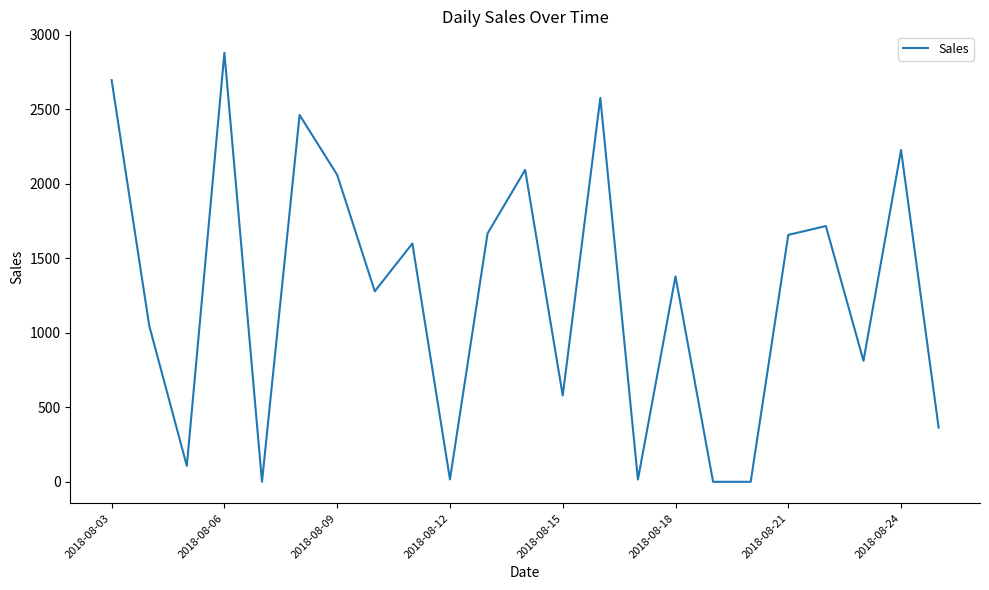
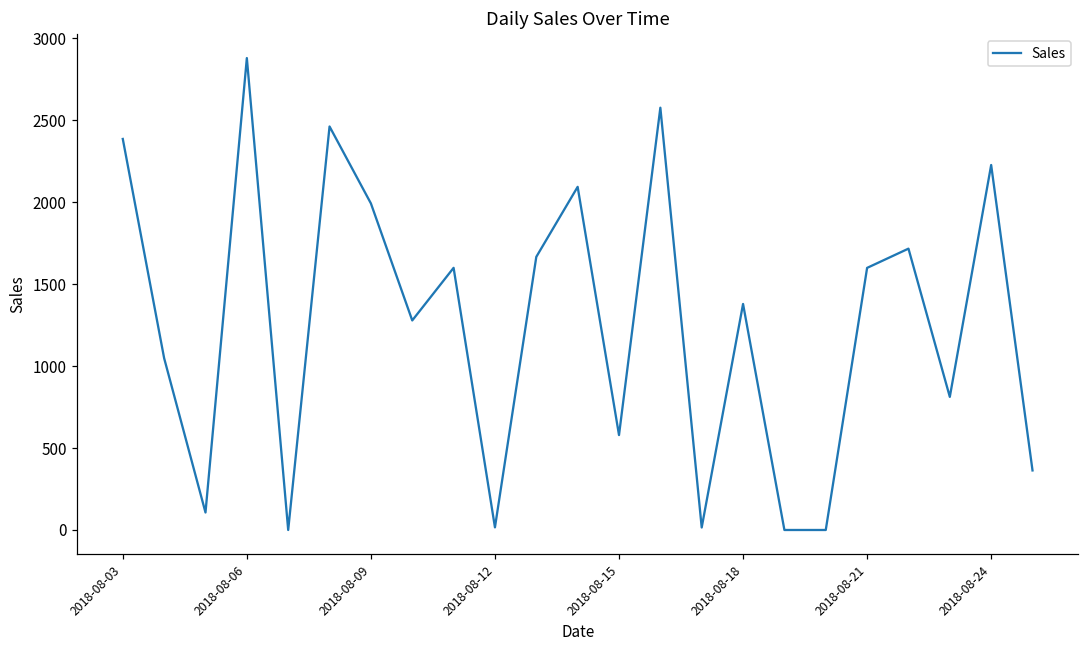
2018-08-03: 2700 -> 2390
2018-08-09: 2060 -> 1990
2018-08-21: 1660 -> 1600
